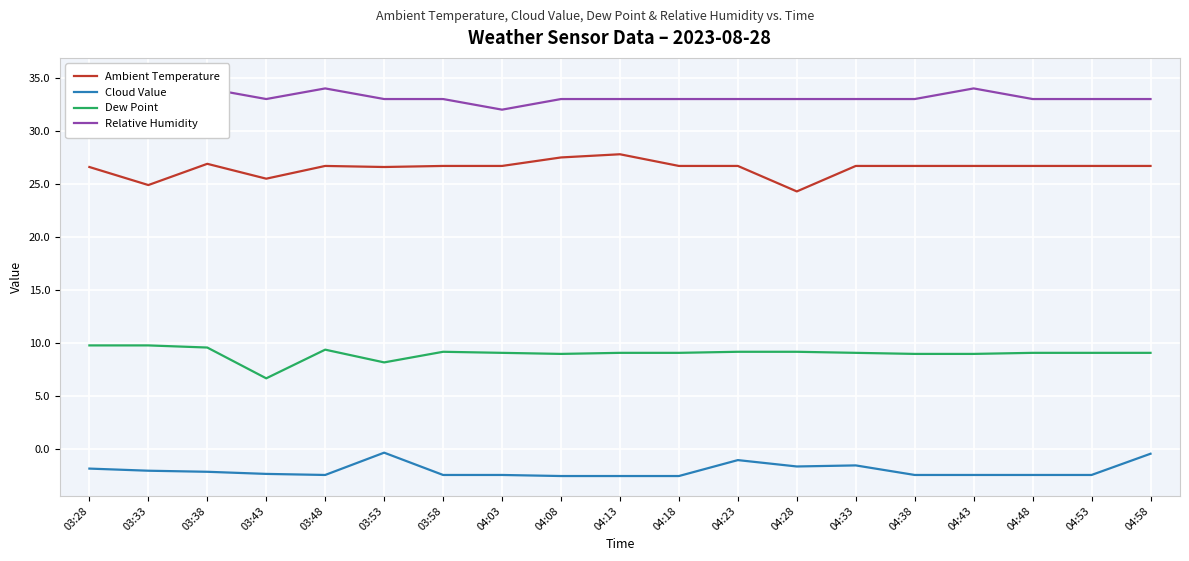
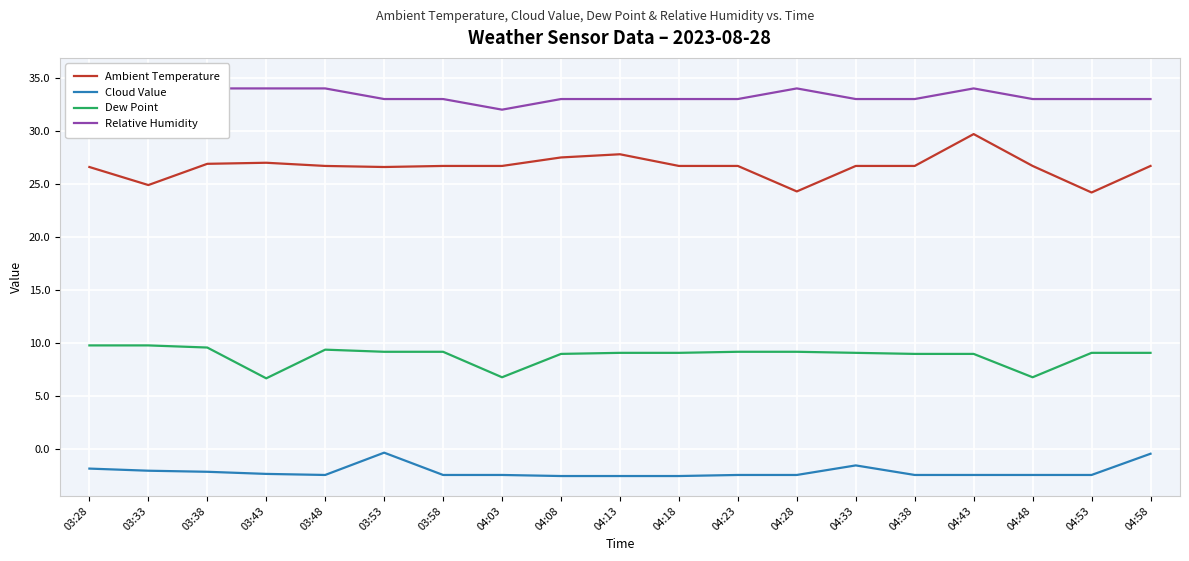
Ambient Temperature, 03:43: 25.5 -> 27.0
Relative Humidity, 03:43: 33 -> 34
Dew Point, 03:53: 8.2 -> 9.2
Dew Point, 04:03: 9.1 -> 6.8
Cloud Value, 04:23: -1.0 -> -2.4
Cloud Value, 04:28: -1.6 -> -2.4
Relative Humidity, 04:28: 33 -> 34
Ambient Temperature, 04:43: 26.7 -> 29.7
Dew Point, 04:48: 9.1 -> 6.8
Ambient Temperature, 04:53: 26.7 -> 24.2
